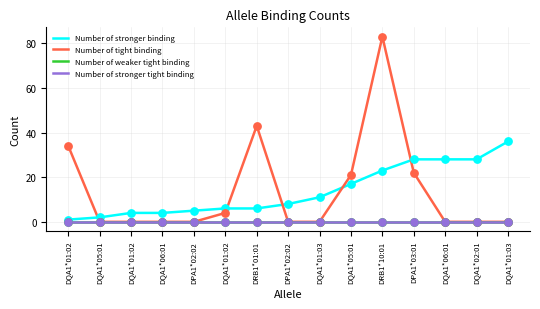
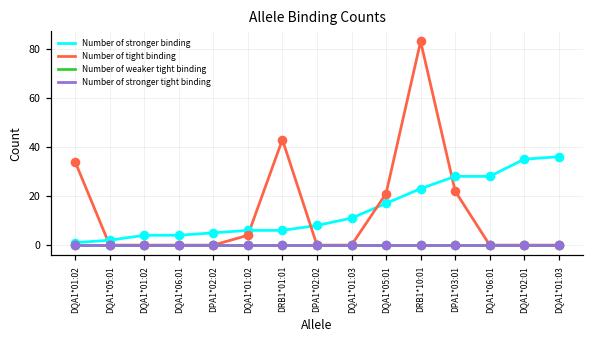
Number of stronger binding, DQA1*02:01: 28 -> 35
